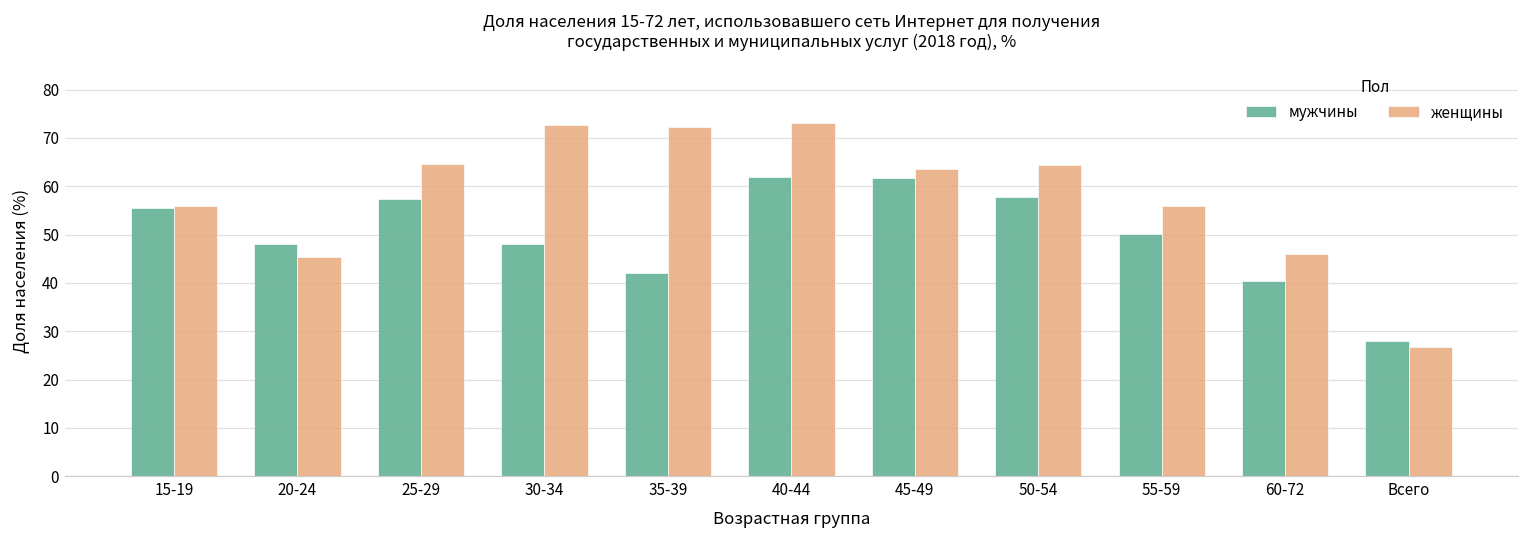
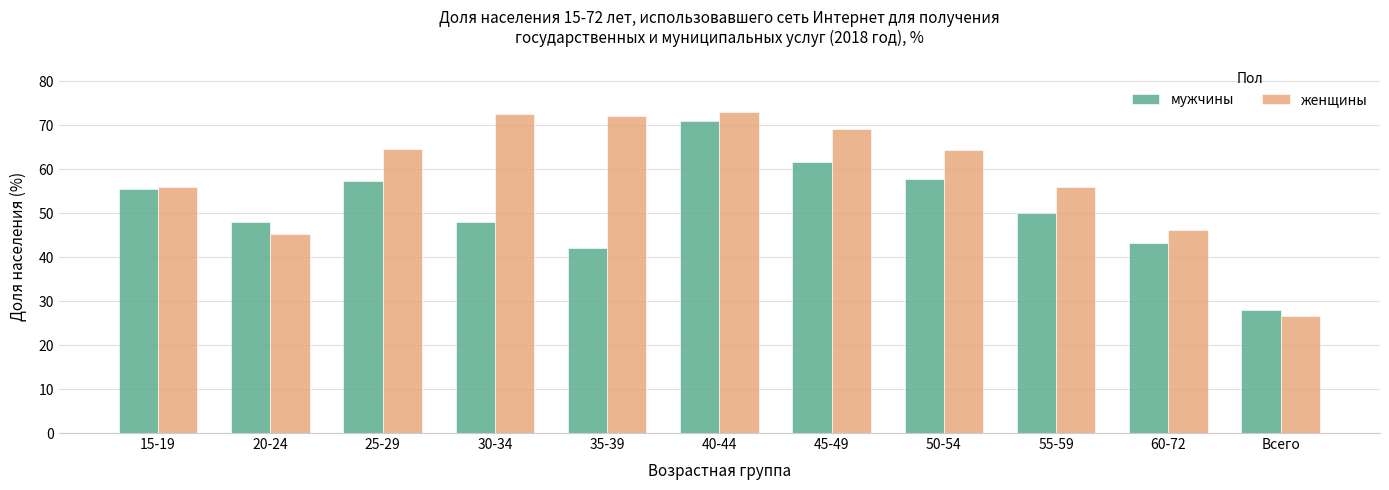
мужчины, 40-44: 62 -> 71
женщины, 45-49: 64 -> 69
мужчины, 60-72: 40 -> 43
